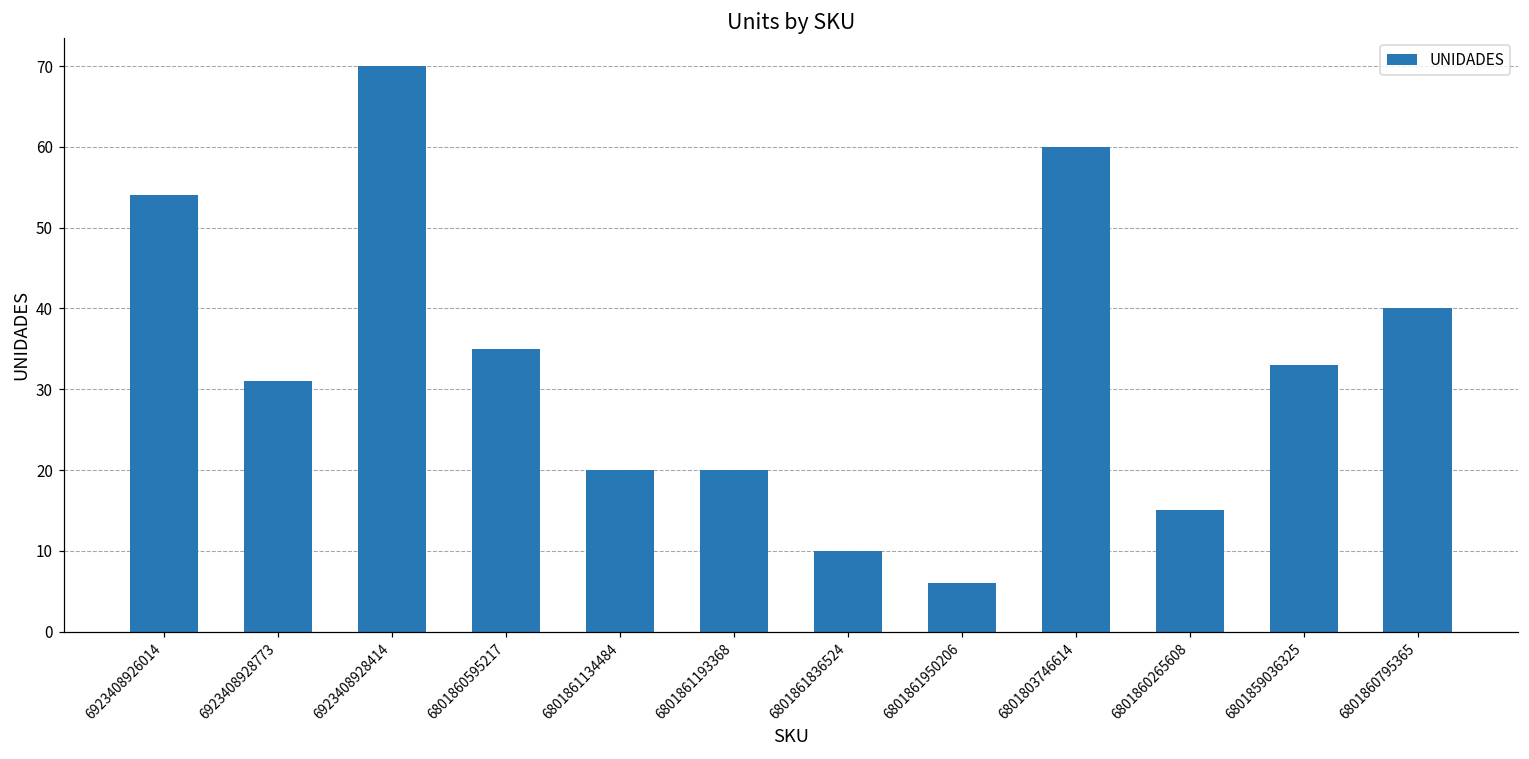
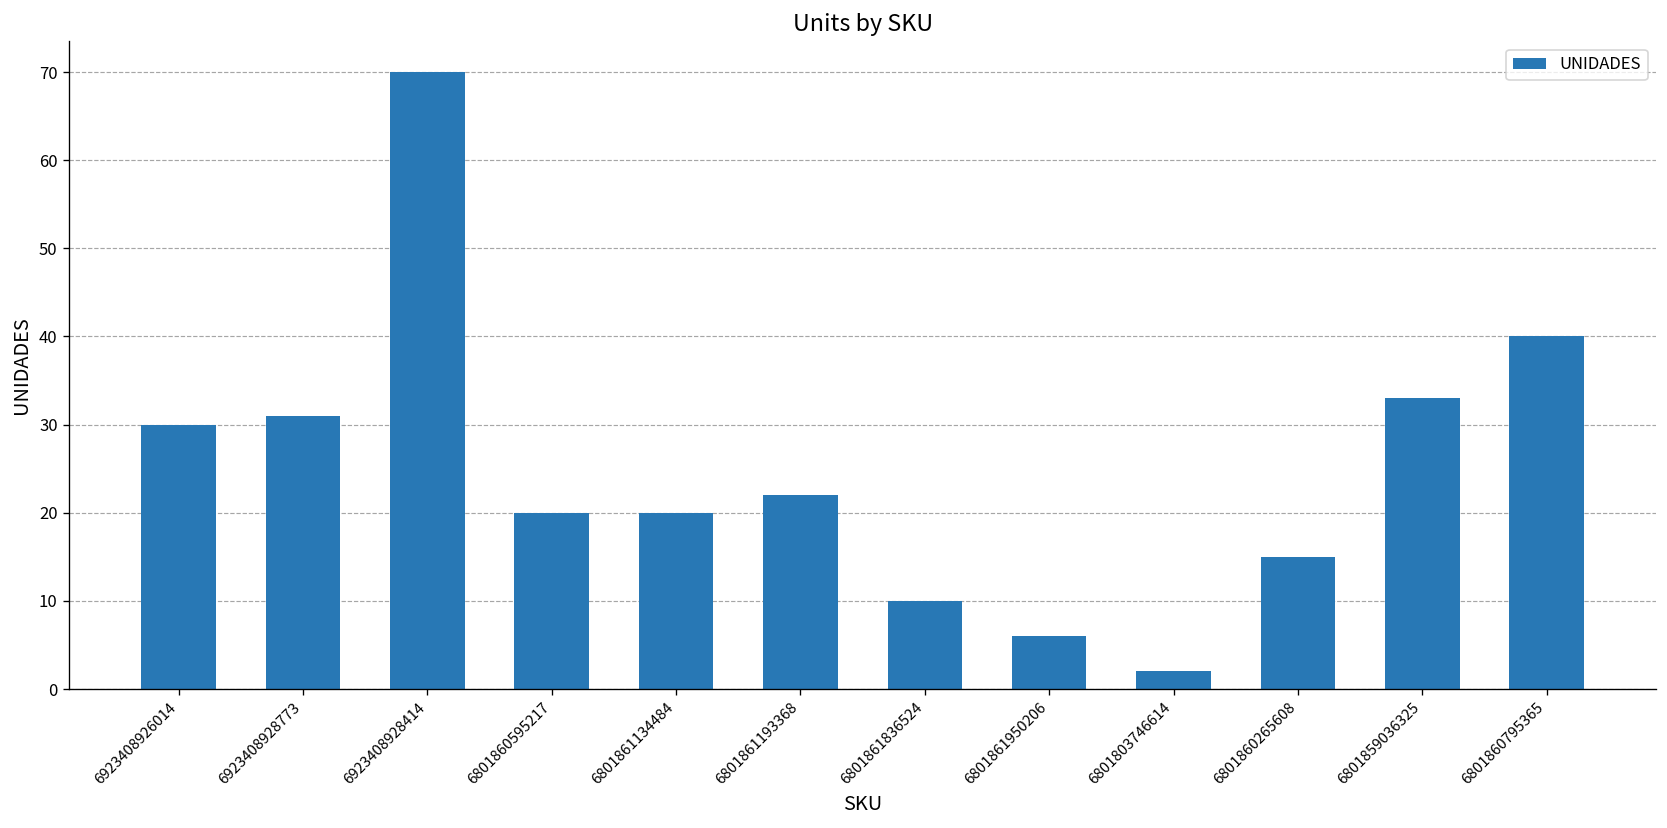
6923408926014: 54 -> 30
6801860595217: 35 -> 20
6801861193368: 20 -> 22
6801803746614: 60 -> 2
